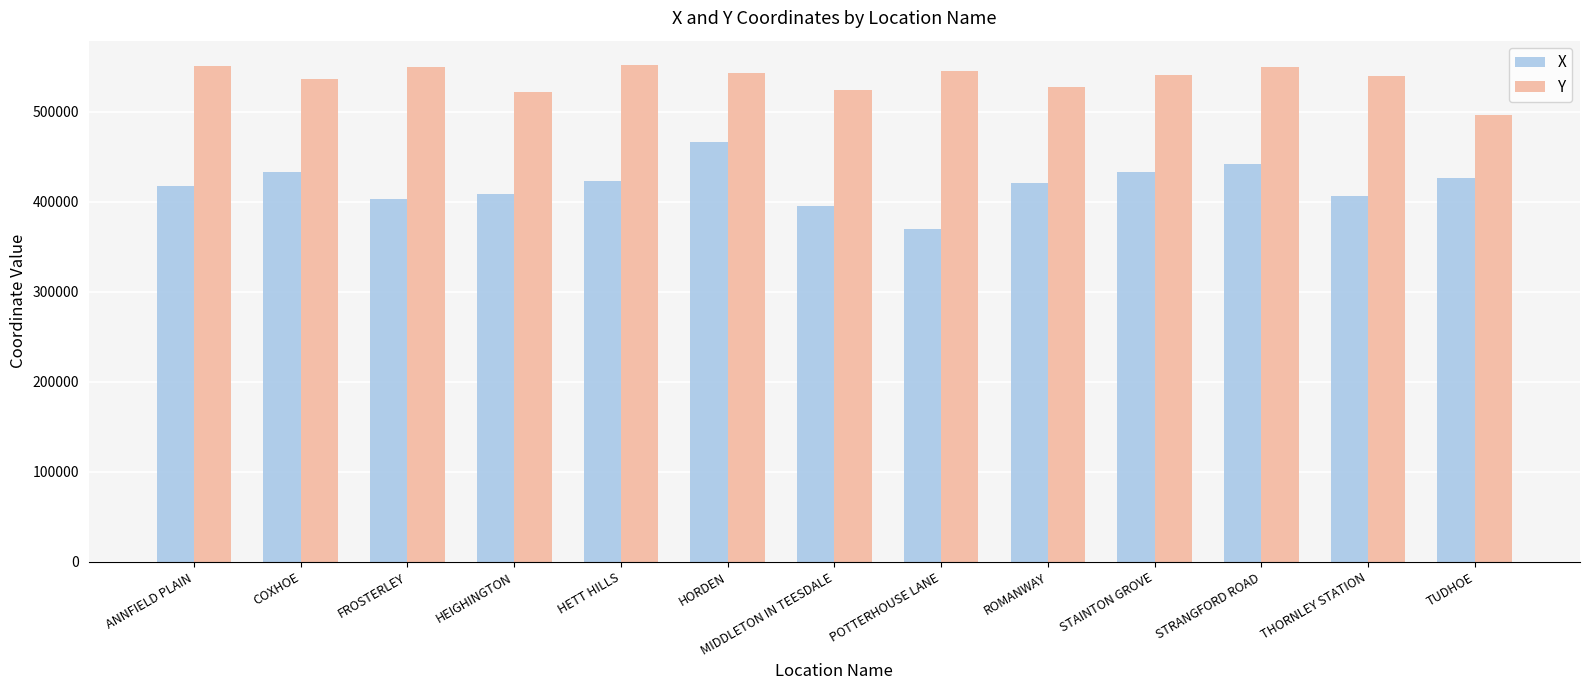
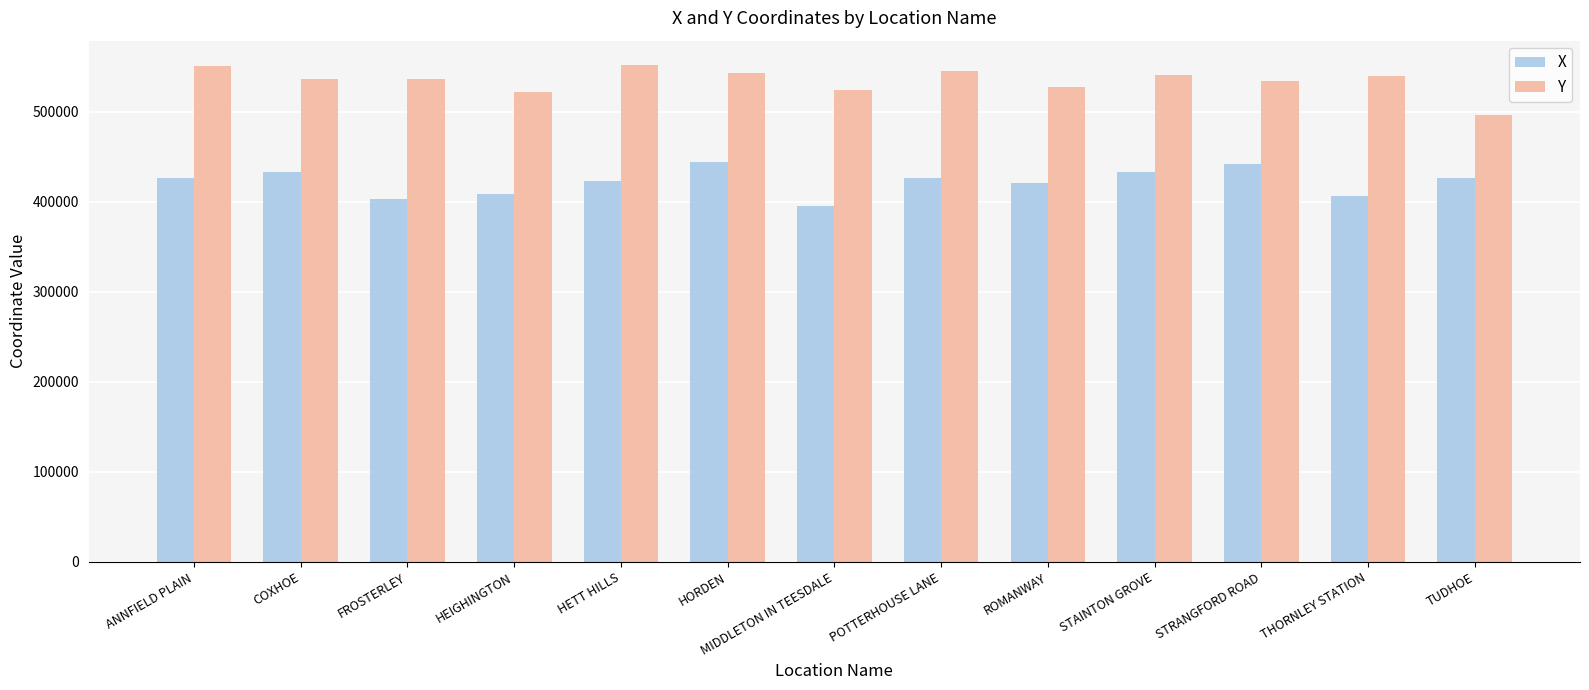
X, ANNFIELD PLAIN: 420000 -> 430000
Y, FROSTERLEY: 550000 -> 540000
X, HORDEN: 470000 -> 440000
X, POTTERHOUSE LANE: 370000 -> 430000
Y, STRANGFORD ROAD: 550000 -> 530000
